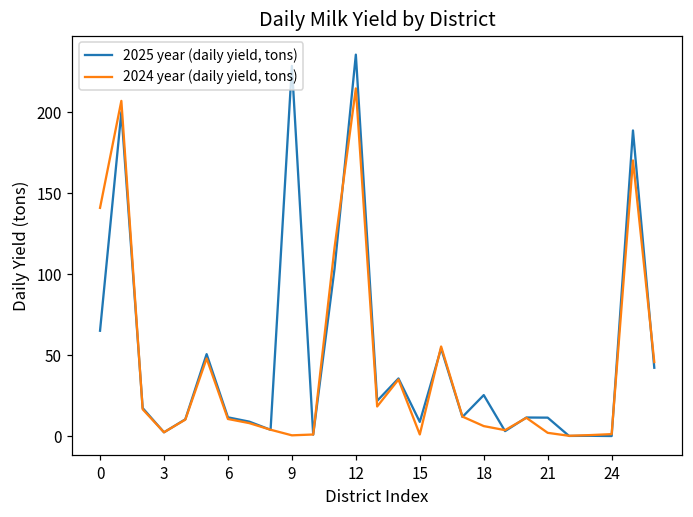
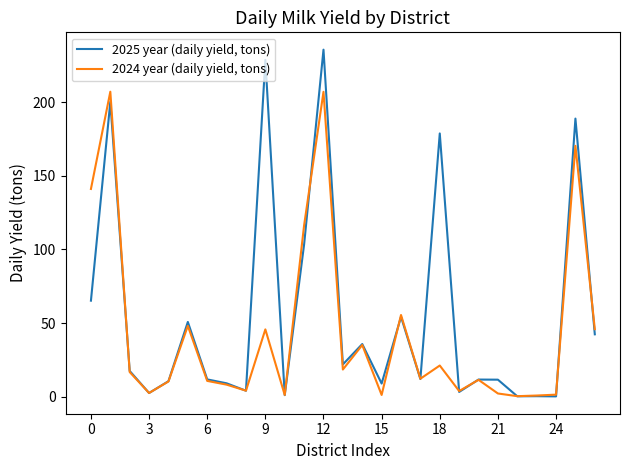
2024 year (daily yield, tons), 9: 1 -> 46
2024 year (daily yield, tons), 12: 215 -> 207
2025 year (daily yield, tons), 18: 25 -> 179
2024 year (daily yield, tons), 18: 6 -> 21
